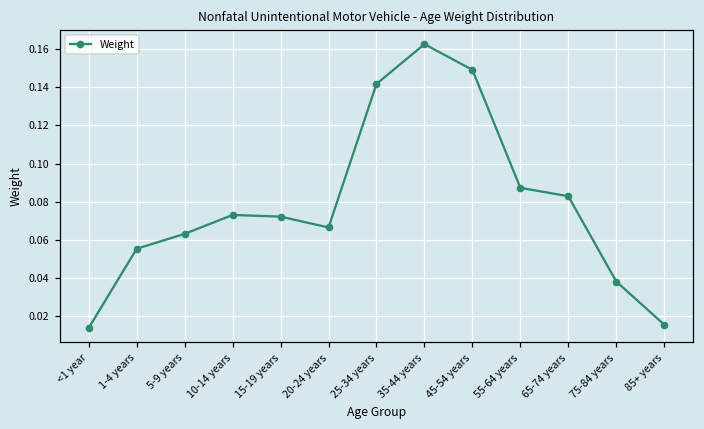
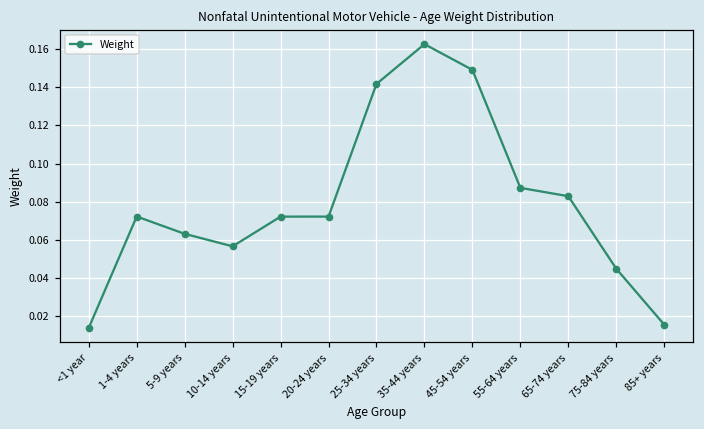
1-4 years: 0.055 -> 0.072
10-14 years: 0.073 -> 0.057
20-24 years: 0.066 -> 0.072
75-84 years: 0.038 -> 0.045
